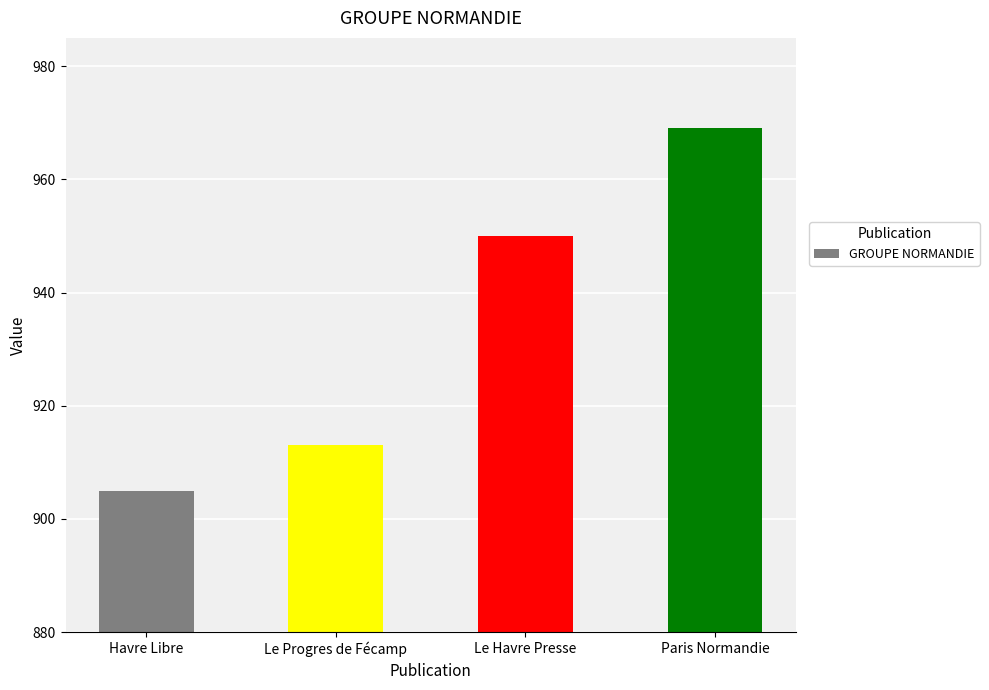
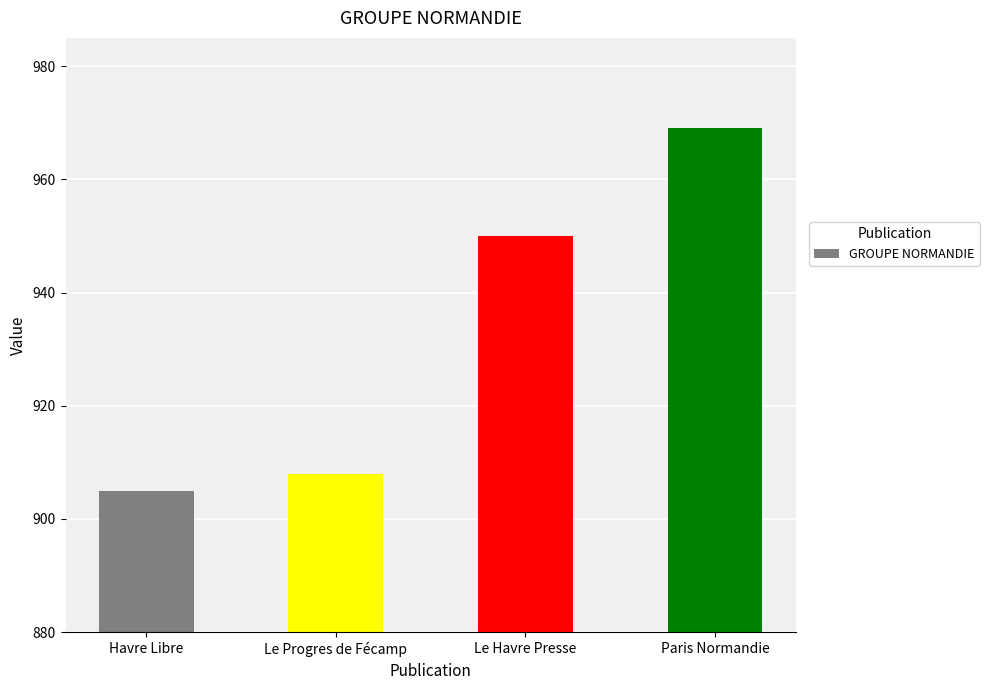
Le Progres de Fécamp: 913 -> 908
